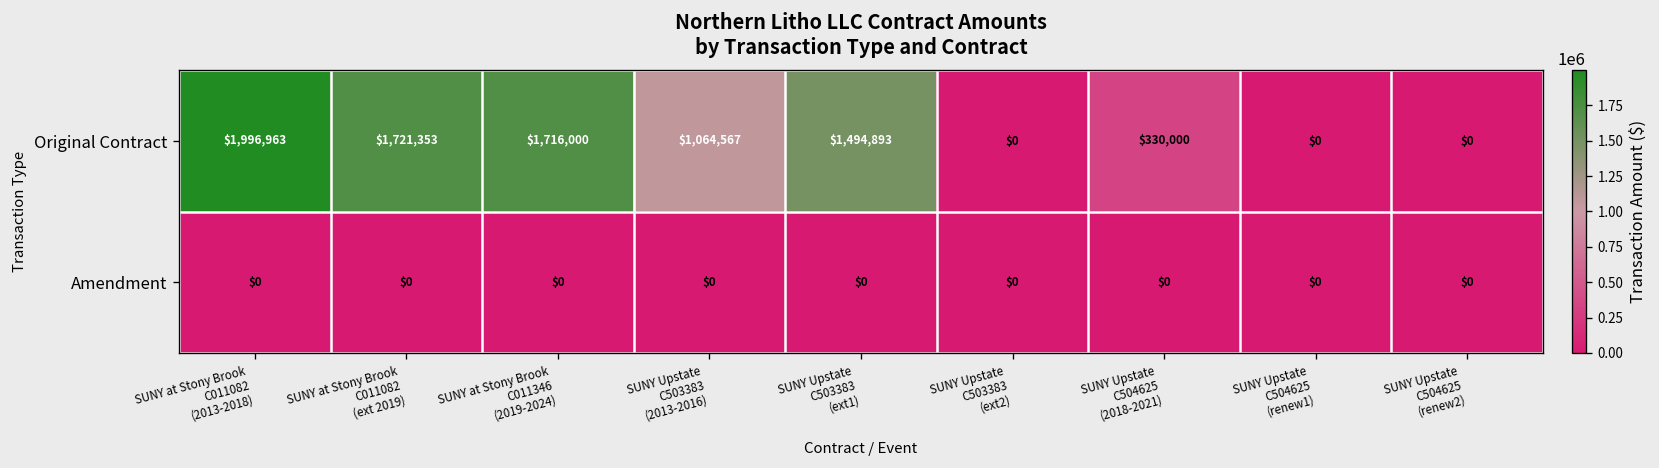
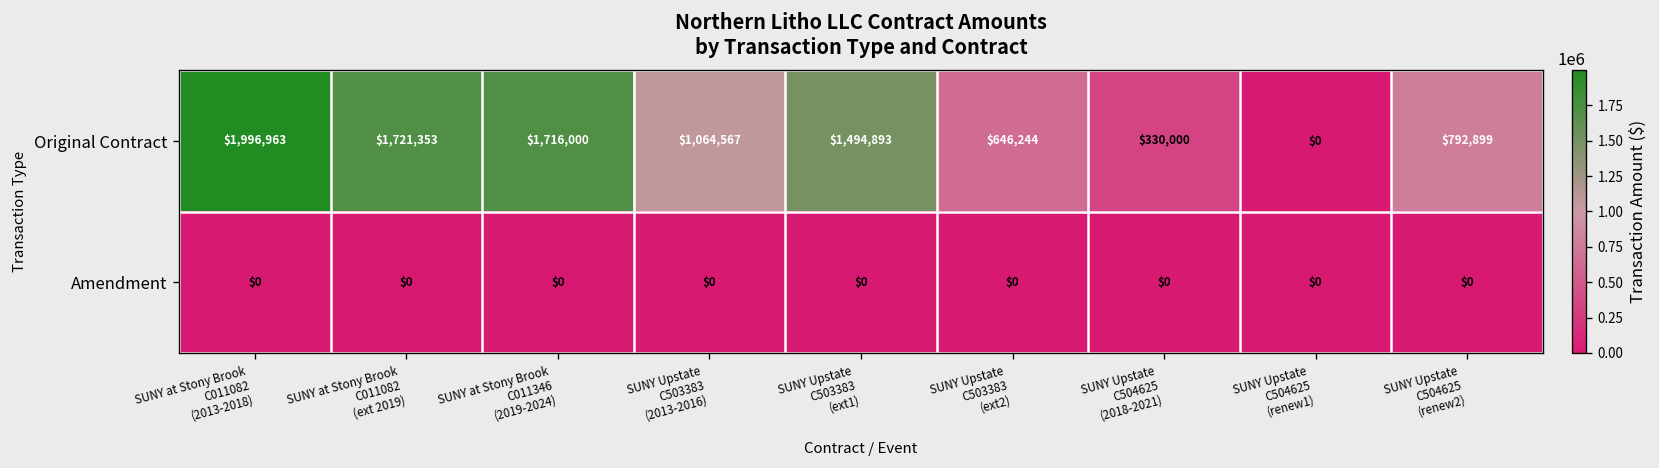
Original Contract, SUNY Upstate C503383 (ext2): $0 -> $646,244
Original Contract, SUNY Upstate C504625 (renew2): $0 -> $792,899
